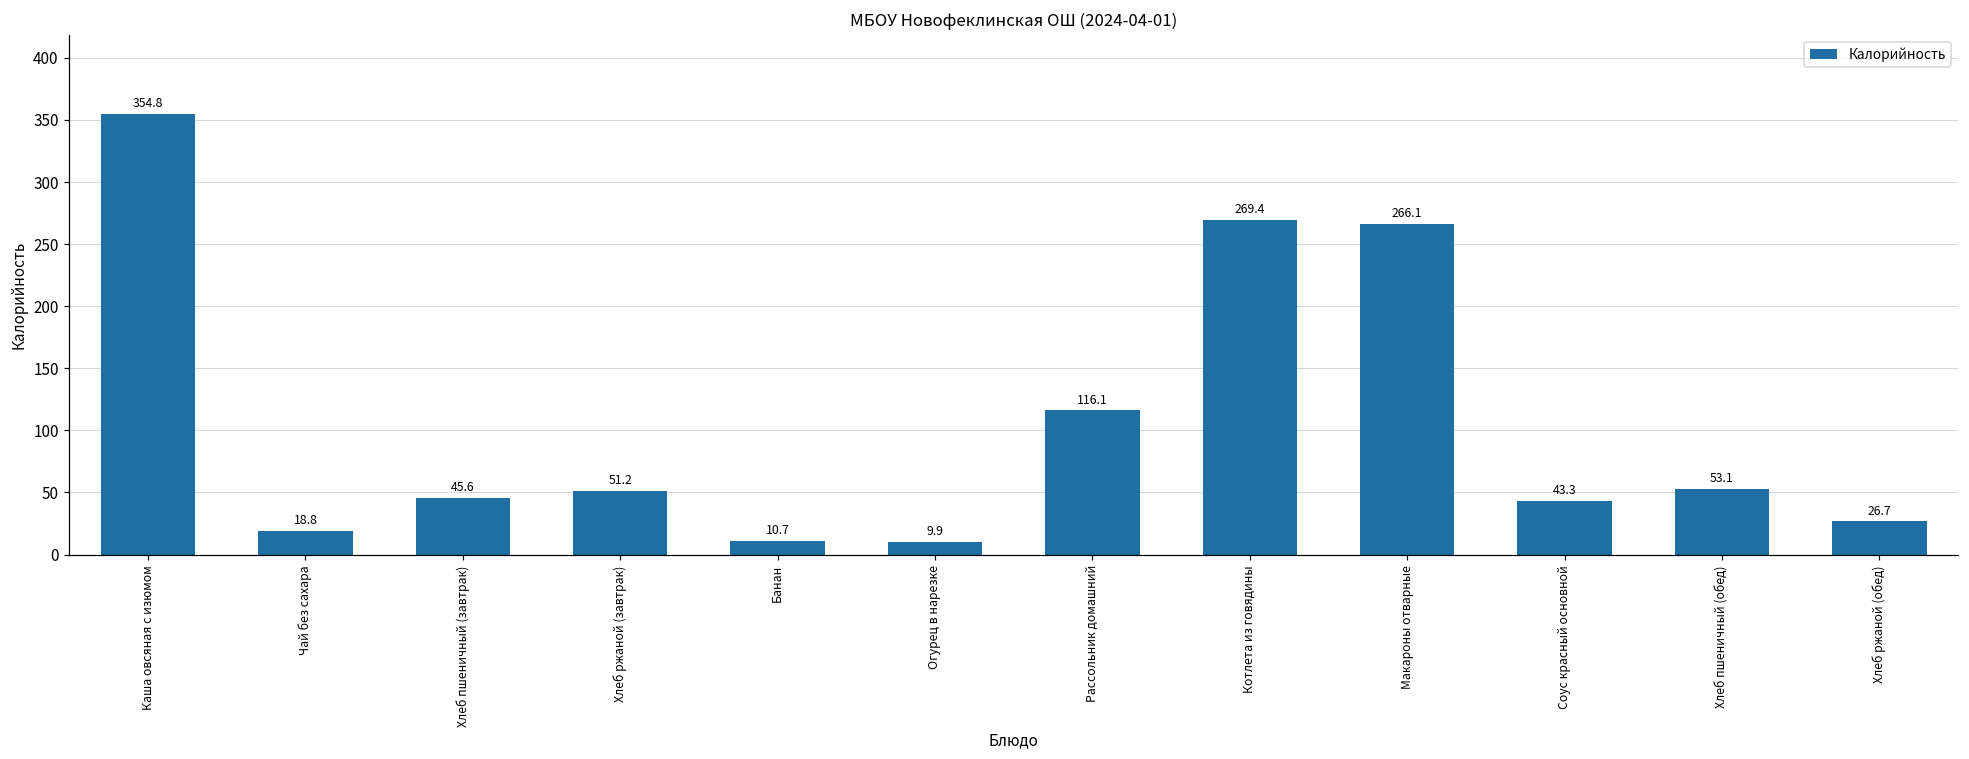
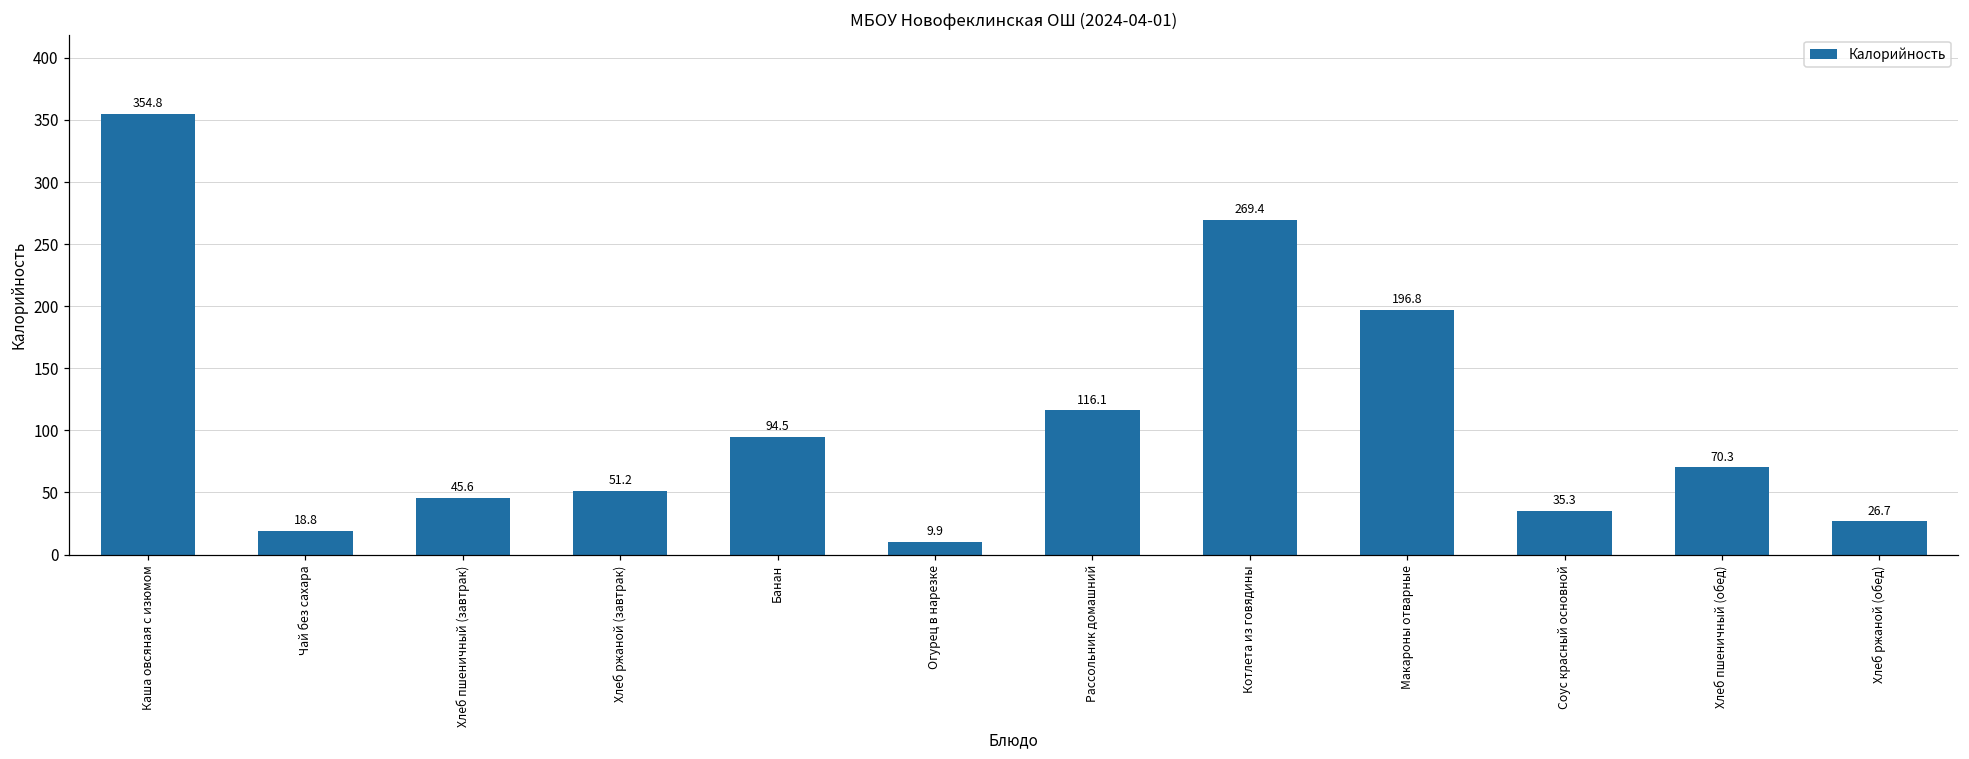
Банан: 10.7 -> 94.5
Макароны отварные: 266.1 -> 196.8
Соус красный основной: 43.3 -> 35.3
Хлеб пшеничный (обед): 53.1 -> 70.3
